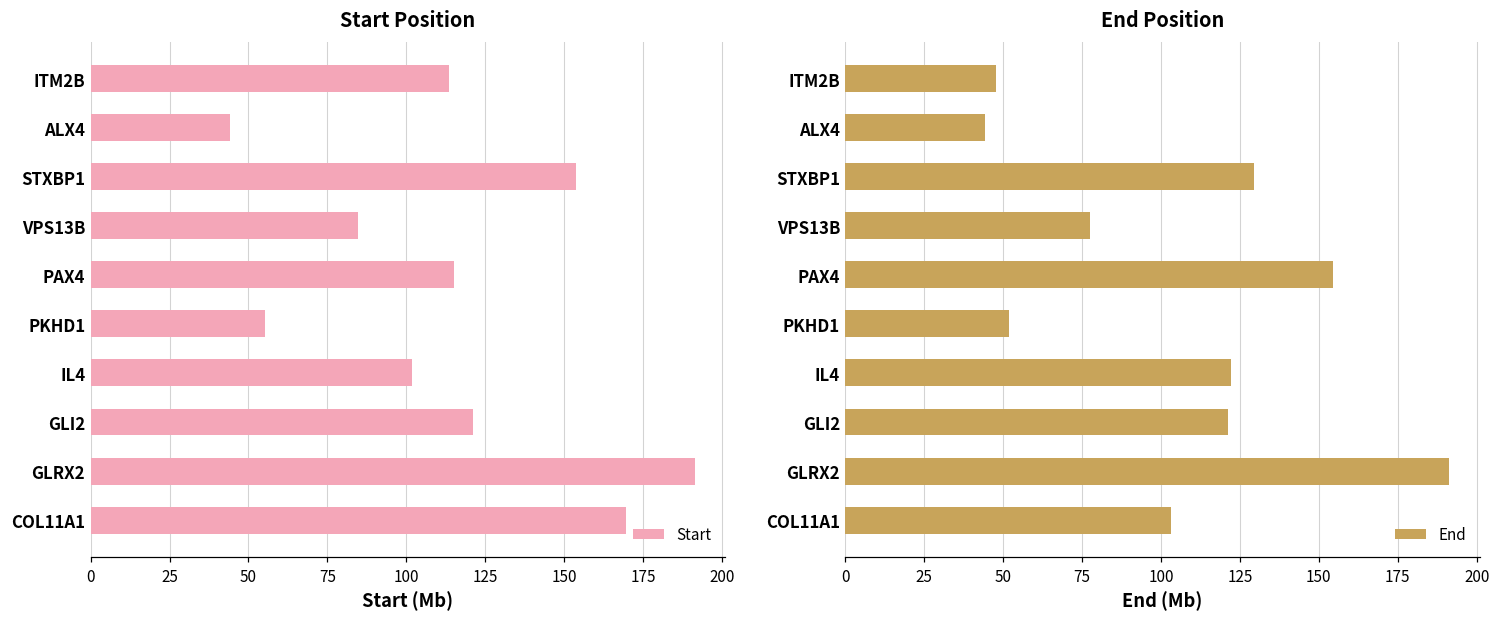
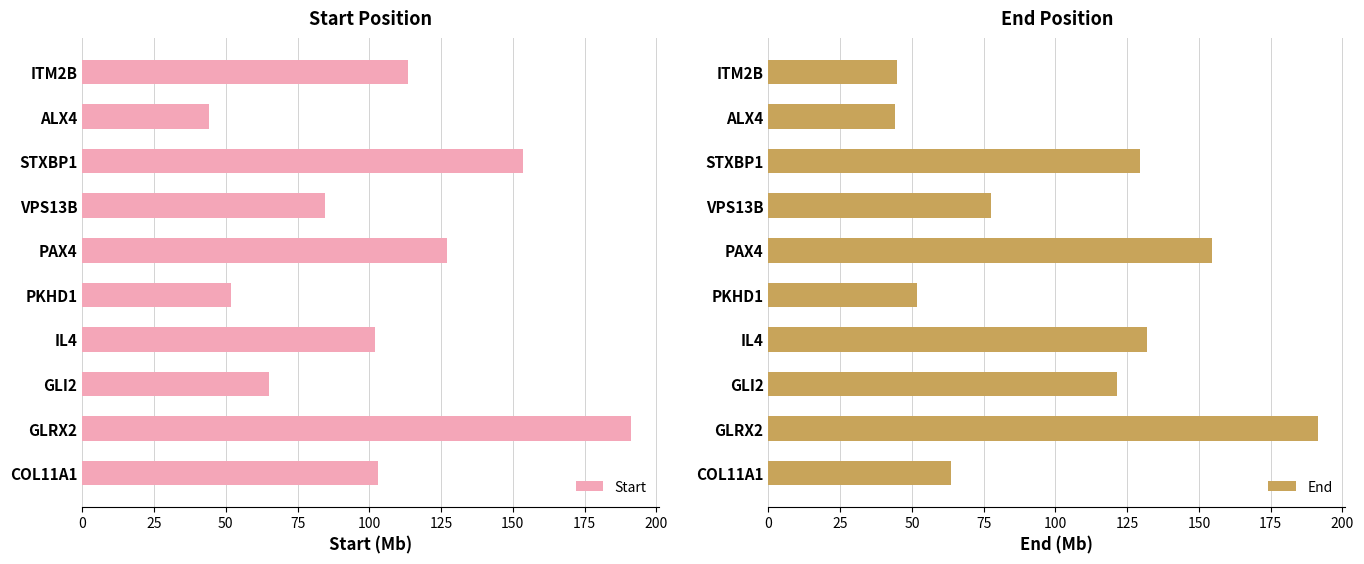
Start Position, PAX4: 115 -> 127
Start Position, PKHD1: 55 -> 52
Start Position, GLI2: 121 -> 65
Start Position, COL11A1: 170 -> 103
End Position, ITM2B: 48 -> 45
End Position, IL4: 122 -> 132
End Position, COL11A1: 103 -> 64
